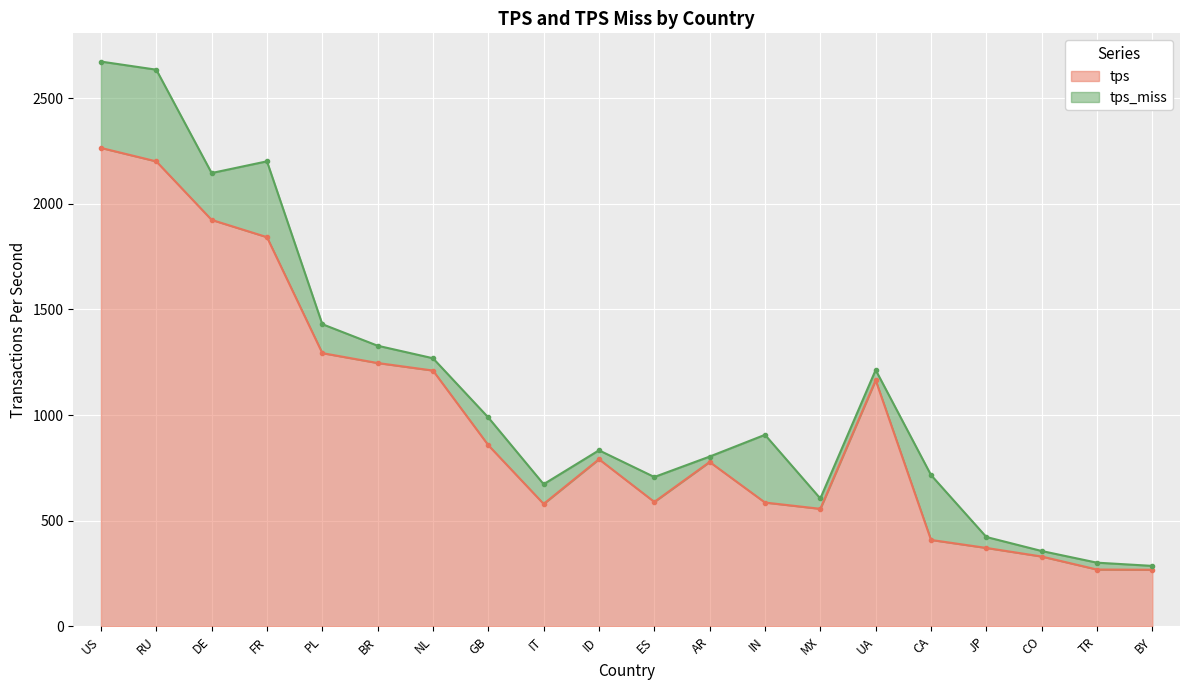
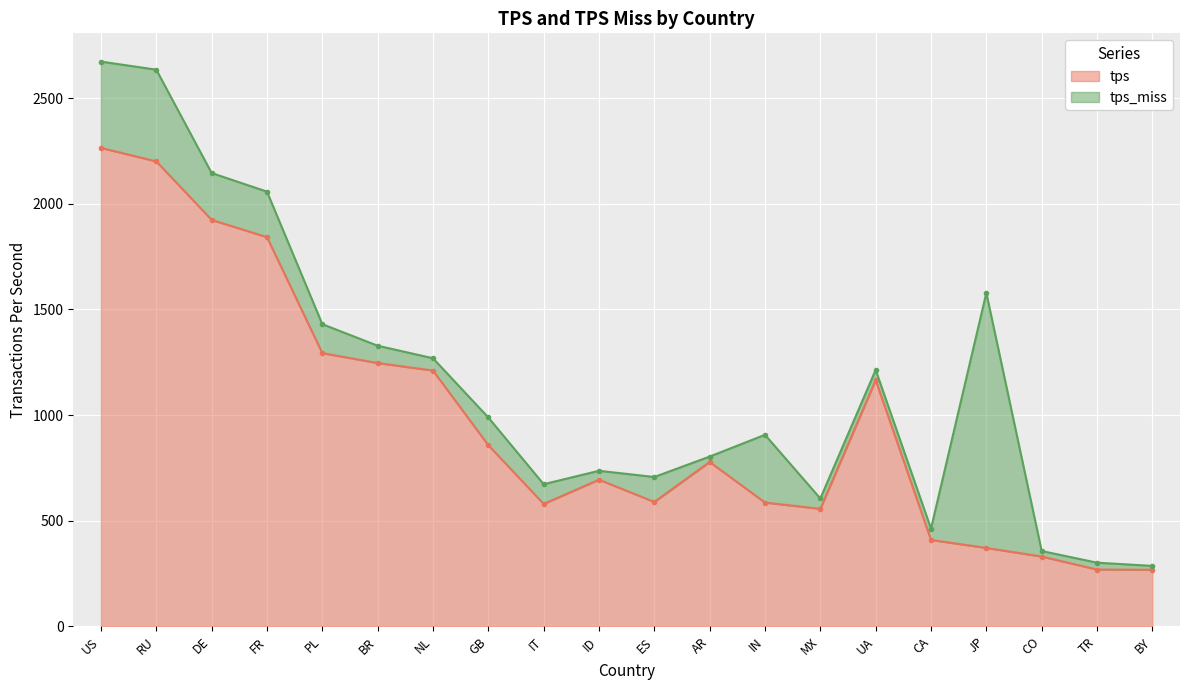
tps_miss, FR: 360 -> 220
tps, ID: 790 -> 690
tps_miss, CA: 310 -> 50
tps_miss, JP: 50 -> 1210
